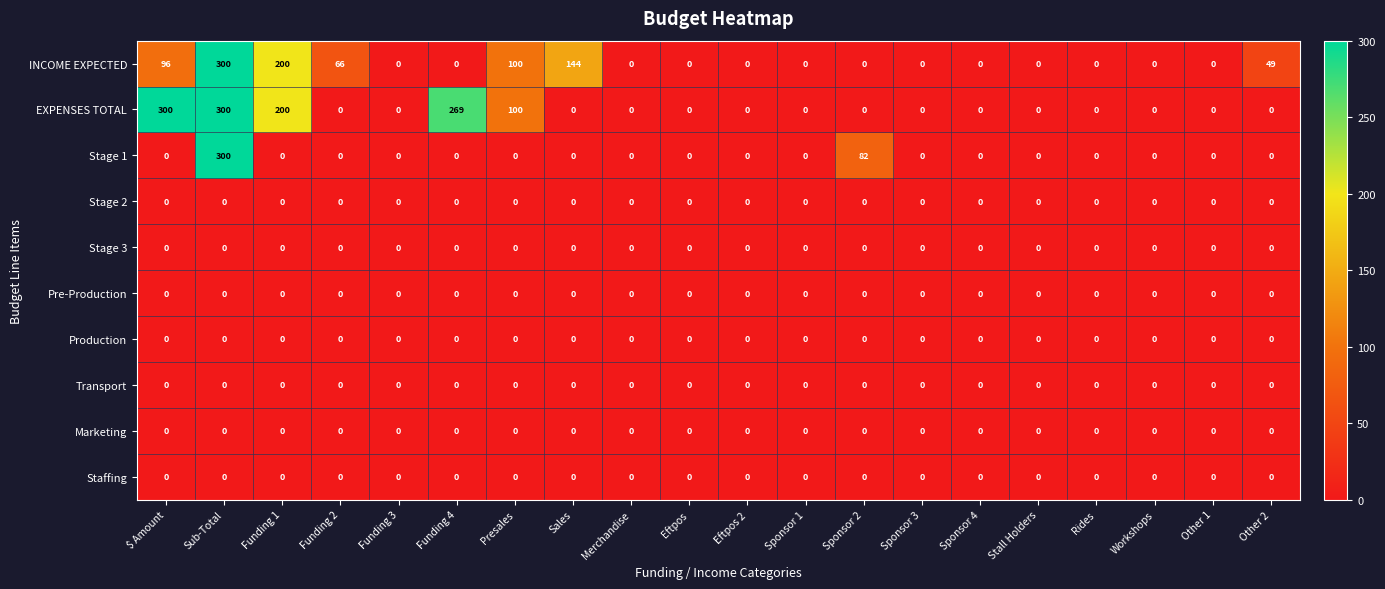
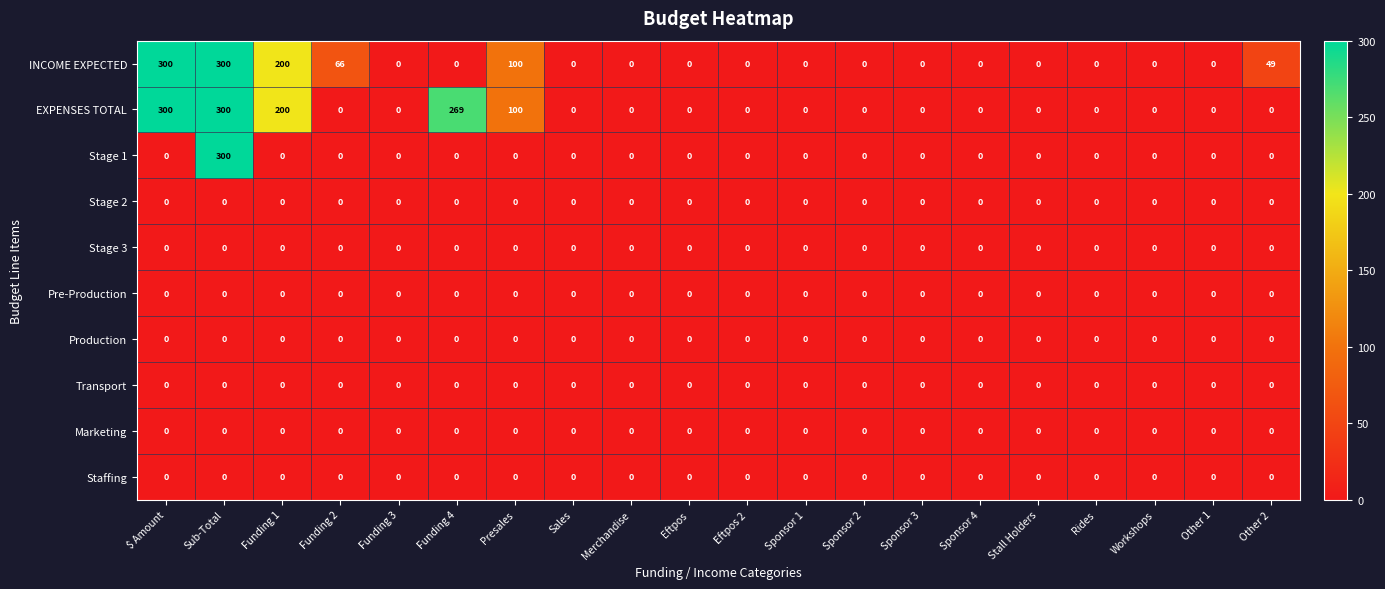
INCOME EXPECTED, $ Amount: 96 -> 300
INCOME EXPECTED, Sales: 144 -> 0
Stage 1, Sponsor 2: 82 -> 0
